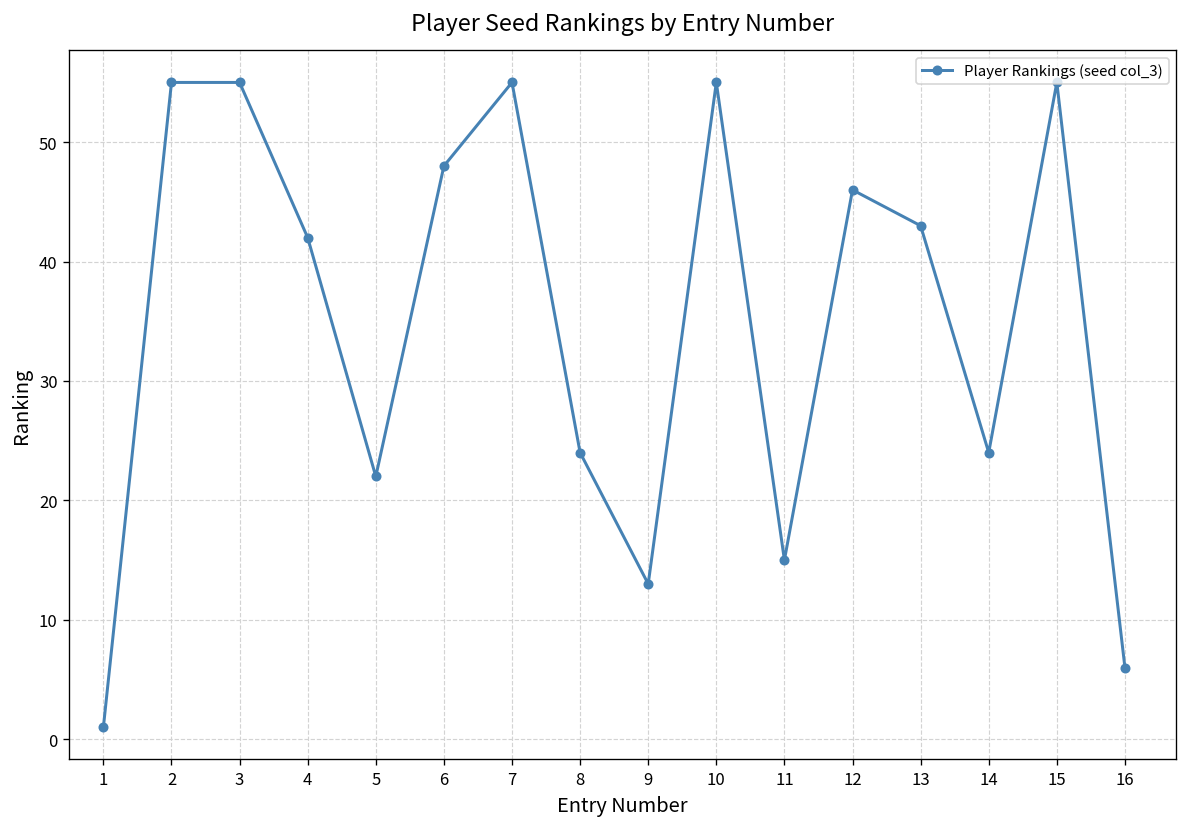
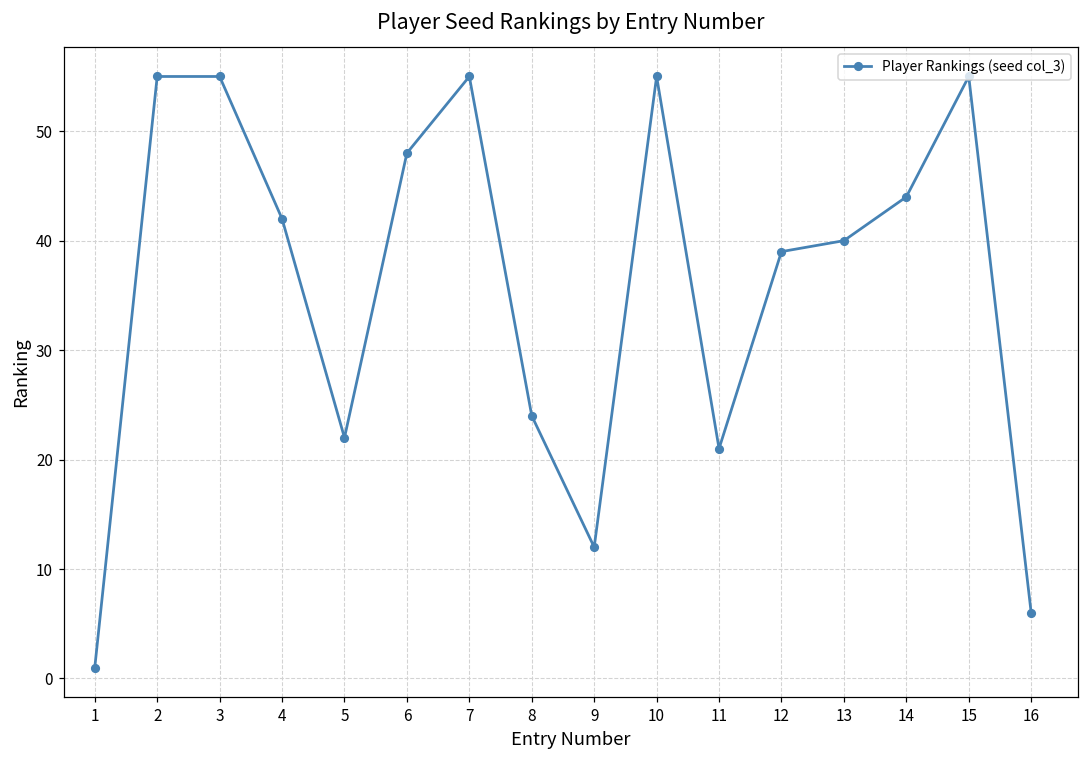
9: 13 -> 12
11: 15 -> 21
12: 46 -> 39
13: 43 -> 40
14: 24 -> 44
